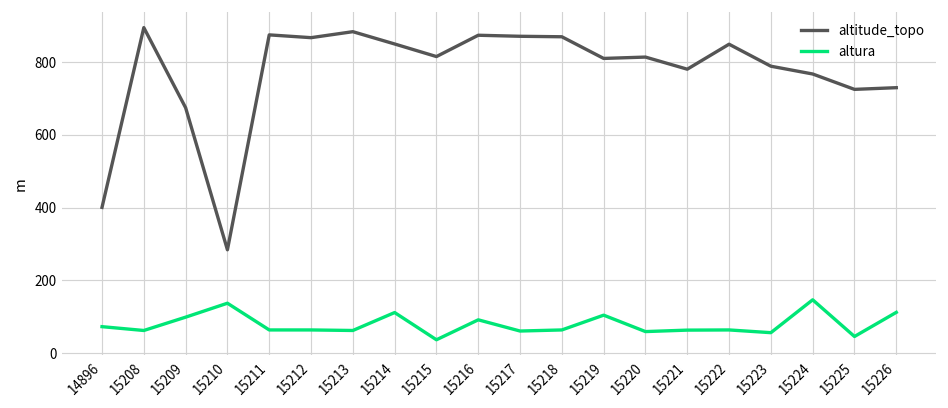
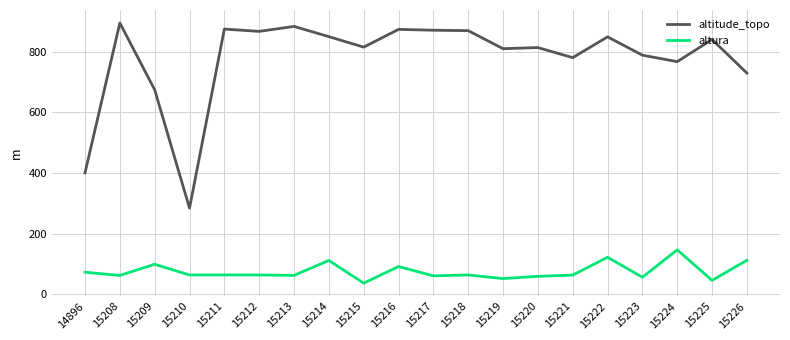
altura, 15210: 140 -> 60
altura, 15219: 100 -> 50
altura, 15222: 60 -> 120
altitude_topo, 15225: 720 -> 840
